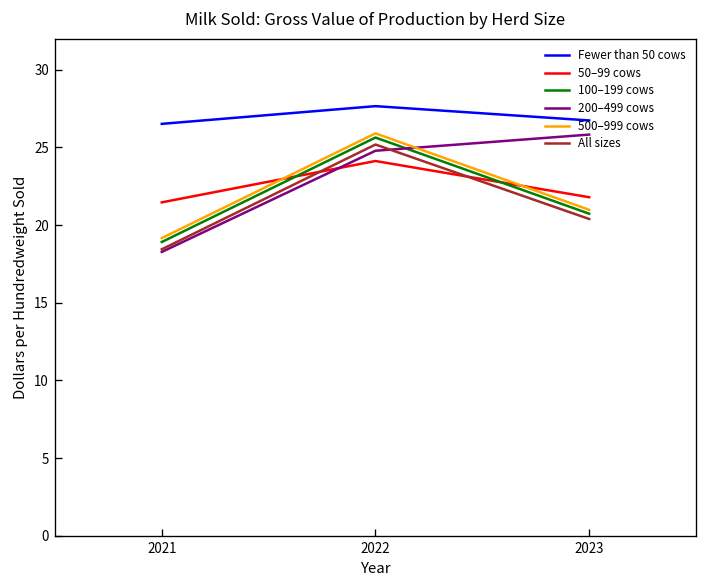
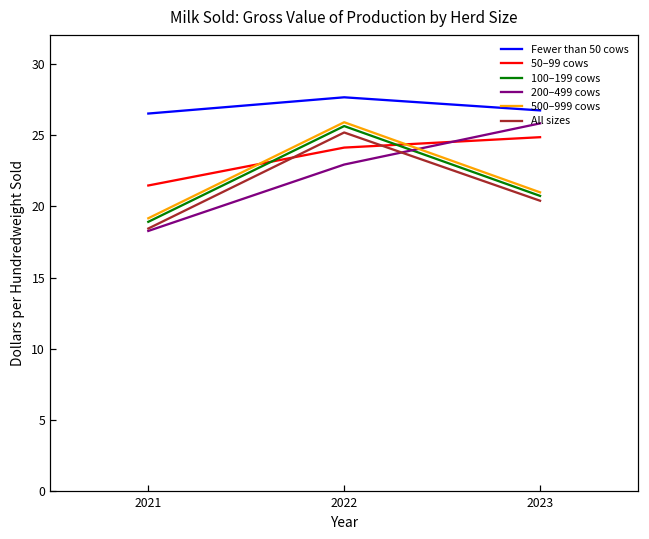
200–499 cows, 2022: 24.8 -> 22.9
50–99 cows, 2023: 21.8 -> 24.9
